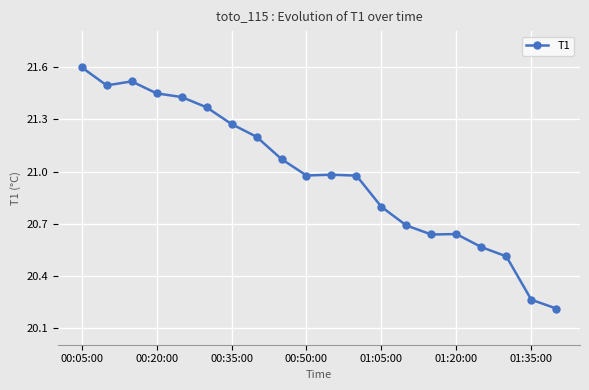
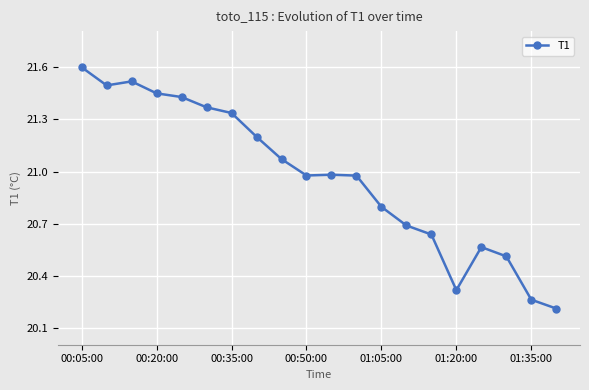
00:35:00: 21.27 -> 21.34
01:20:00: 20.64 -> 20.32
